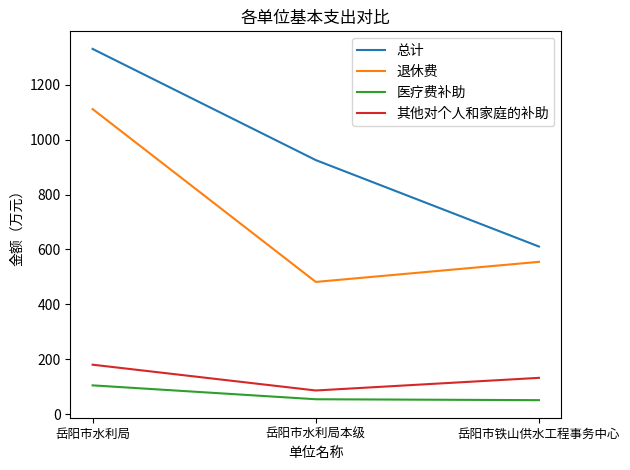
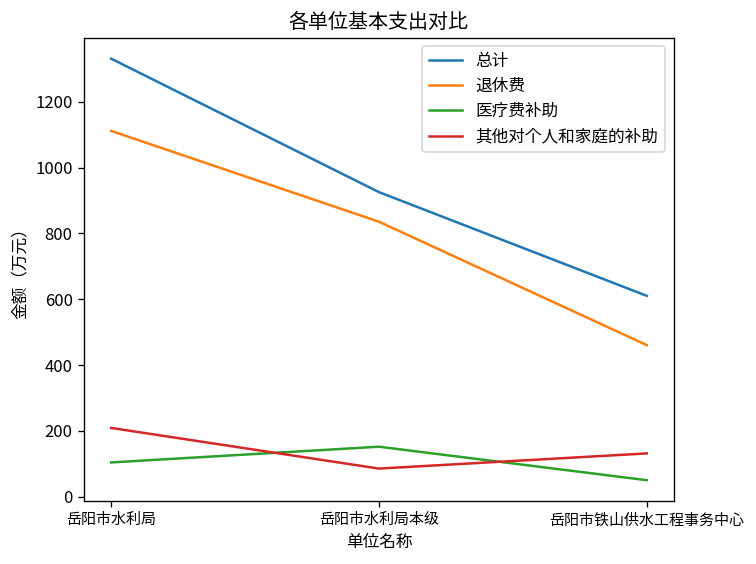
其他对个人和家庭的补助, 岳阳市水利局: 180 -> 210
退休费, 岳阳市水利局本级: 480 -> 840
医疗费补助, 岳阳市水利局本级: 50 -> 150
退休费, 岳阳市铁山供水工程事务中心: 550 -> 460
